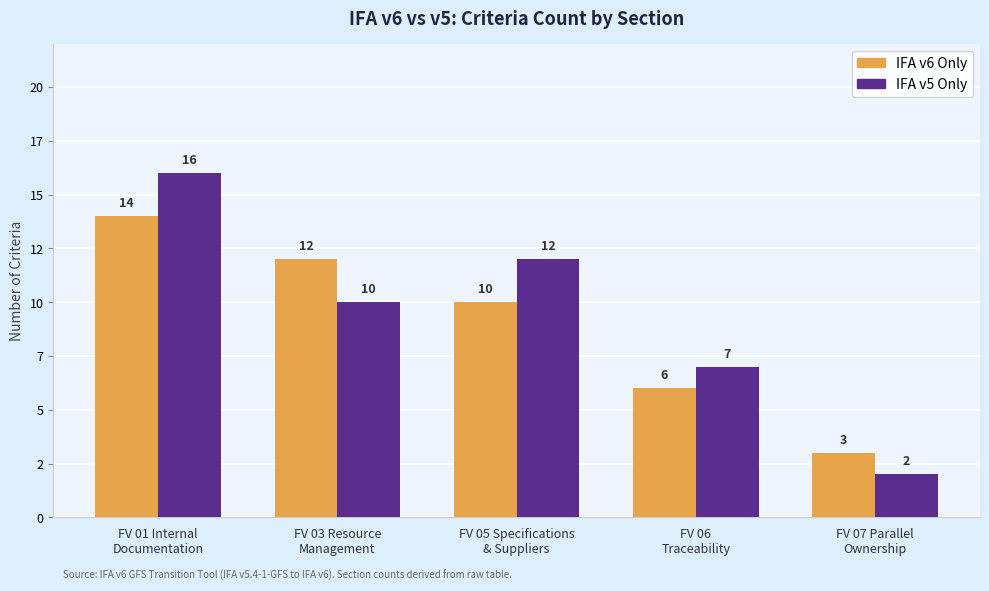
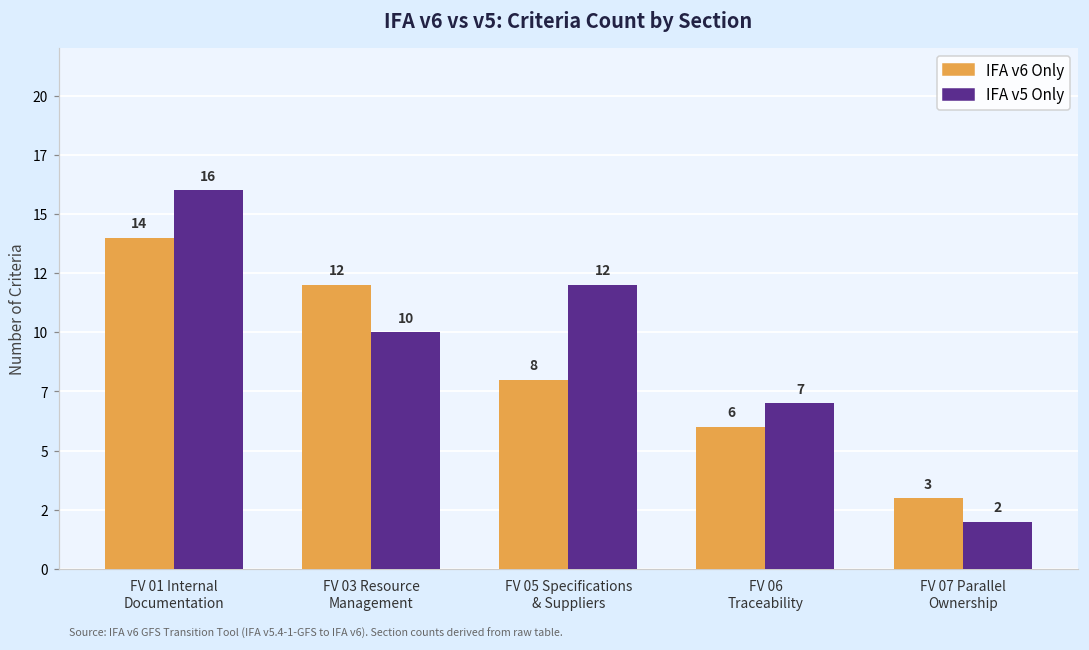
IFA v6 Only, FV 05 Specifications & Suppliers: 10 -> 8
